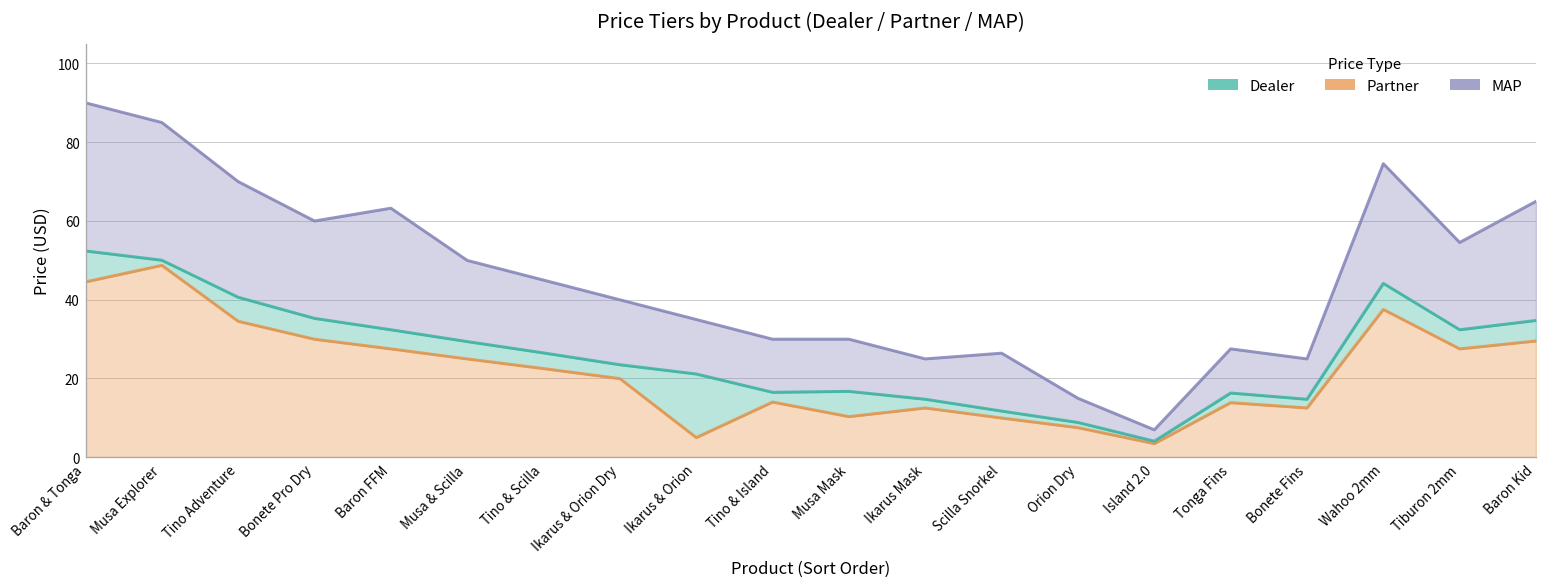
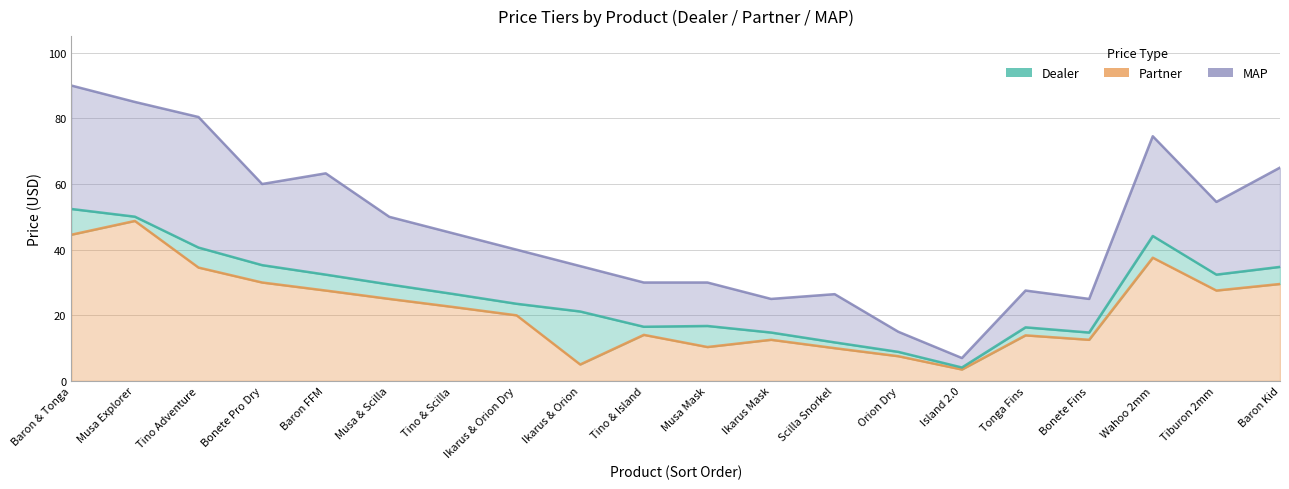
MAP, Tino Adventure: 70 -> 80
